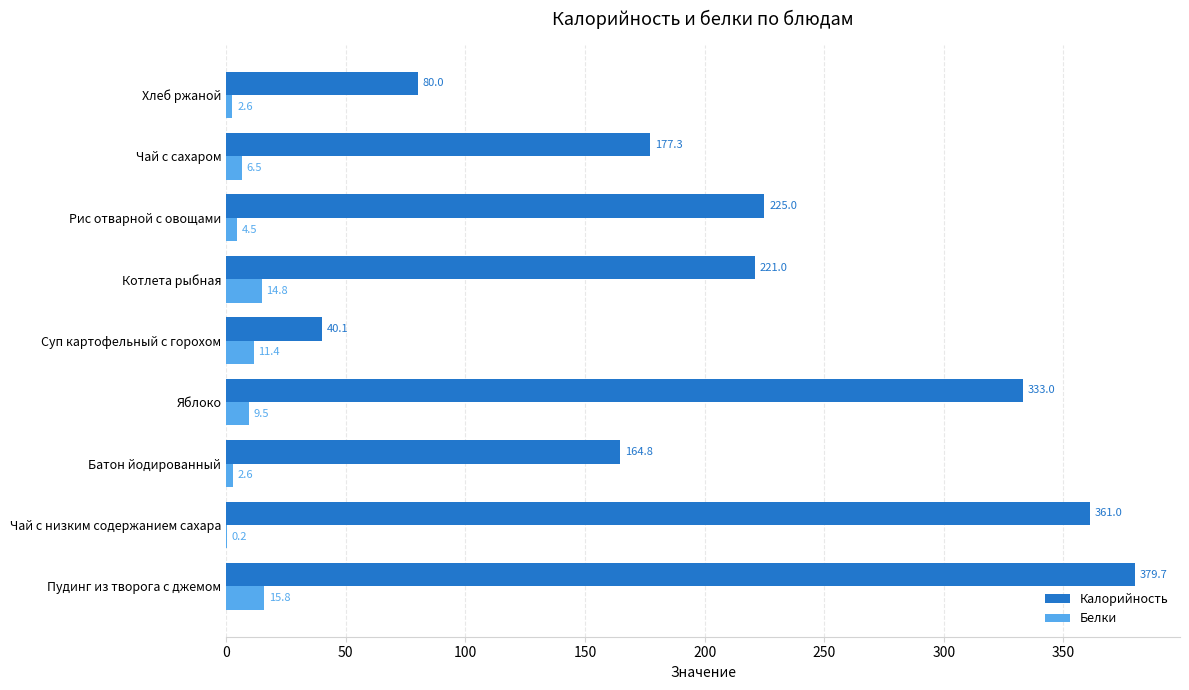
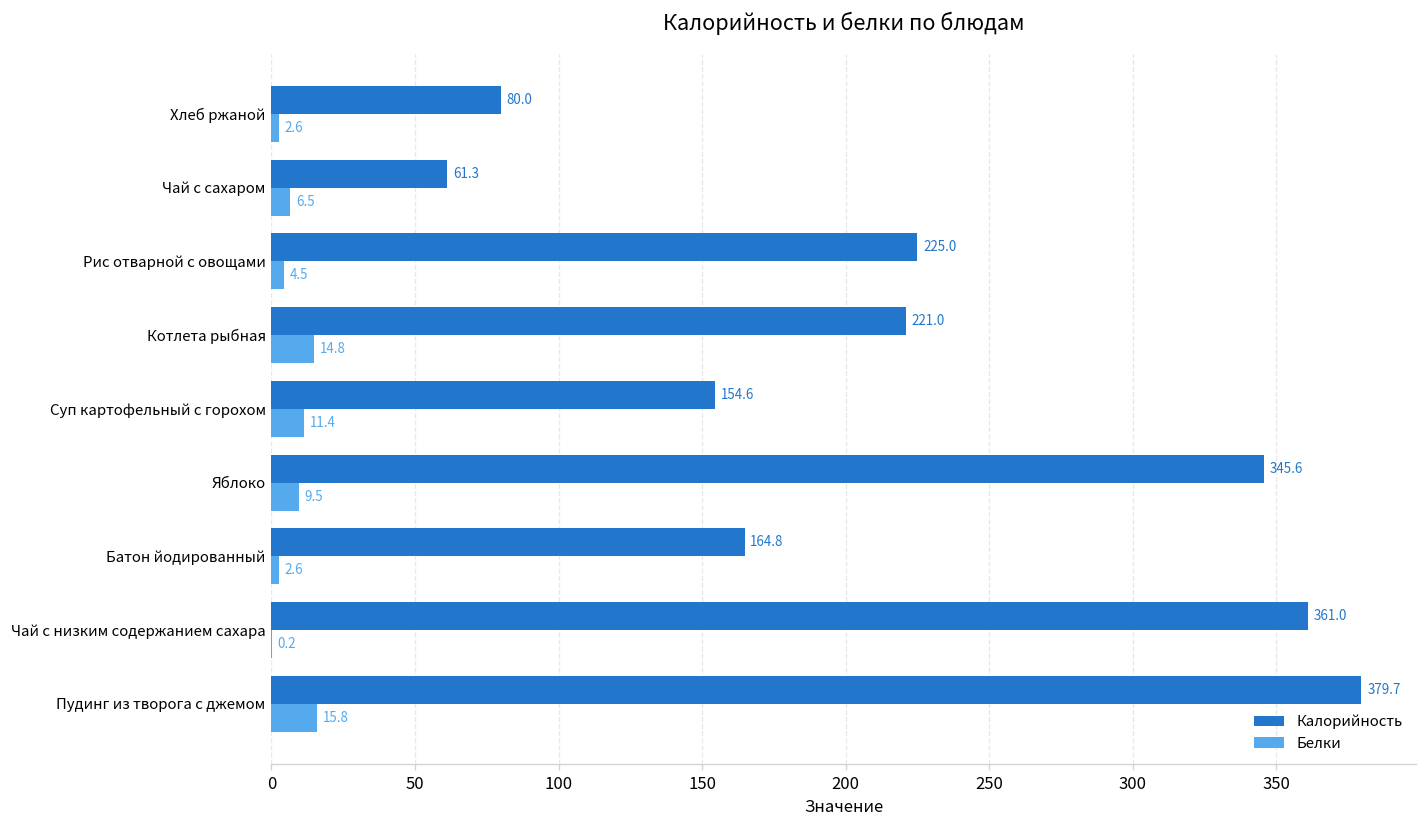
Калорийность, Чай с сахаром: 177.3 -> 61.3
Калорийность, Суп картофельный с горохом: 40.1 -> 154.6
Калорийность, Яблоко: 333.0 -> 345.6
